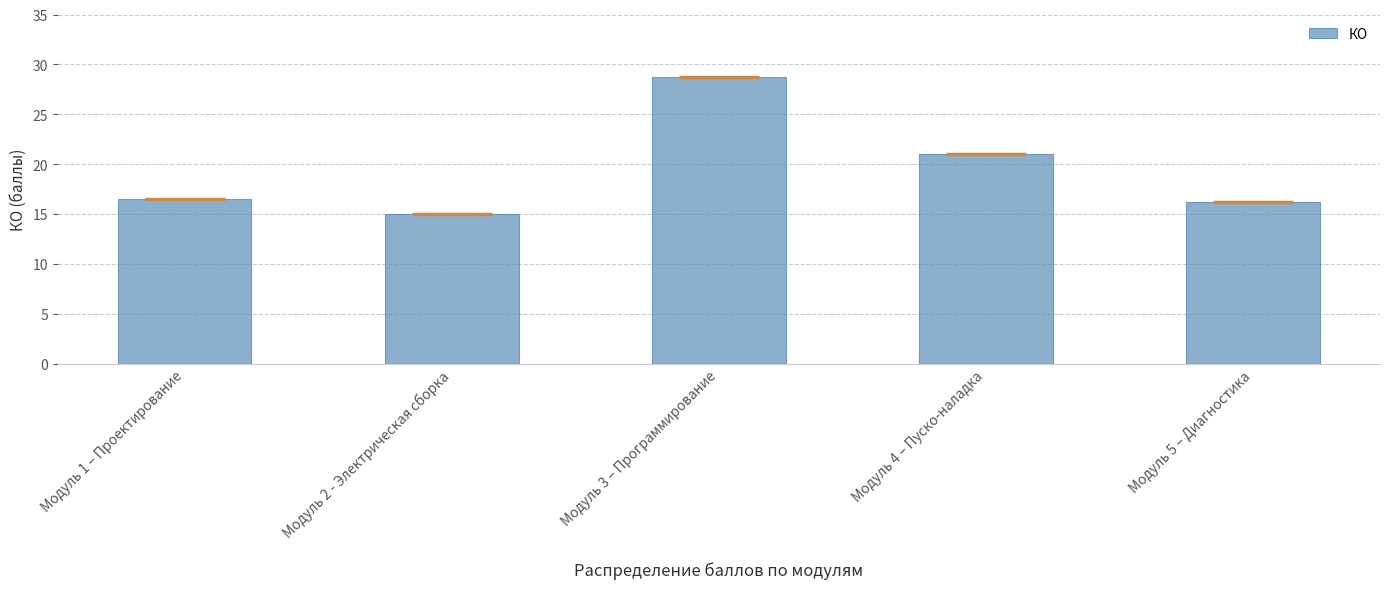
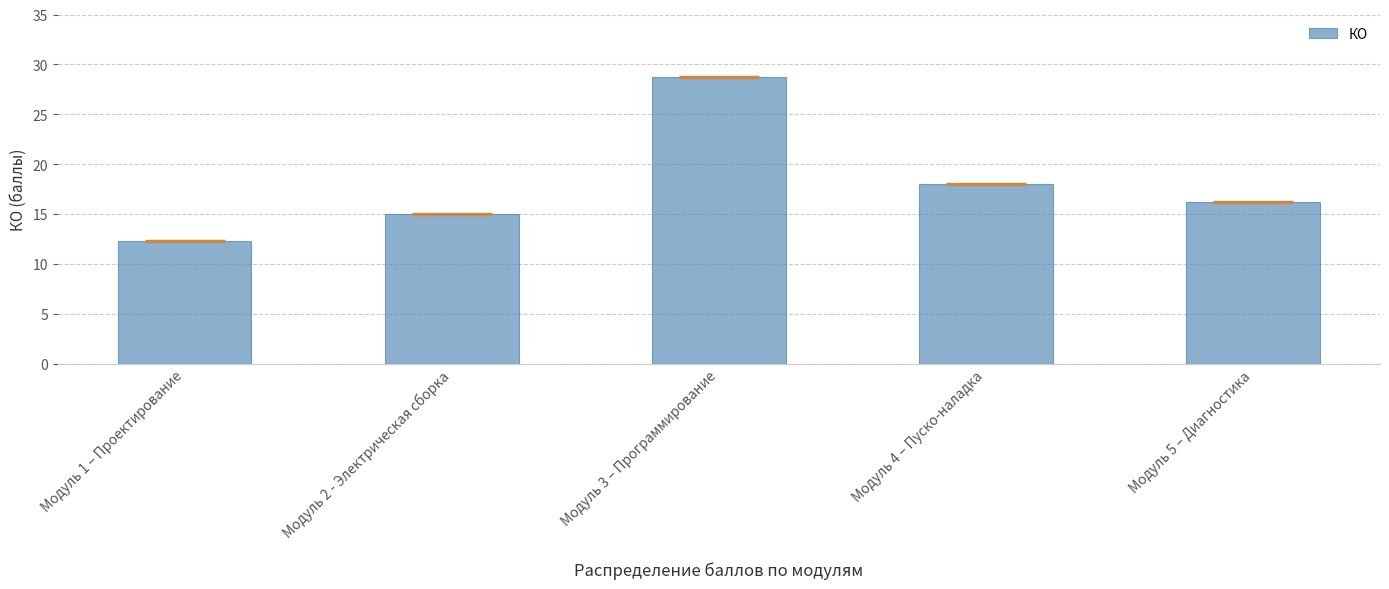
Модуль 1 – Проектирование: 17 -> 12
Модуль 4 – Пуско-наладка: 21 -> 18
